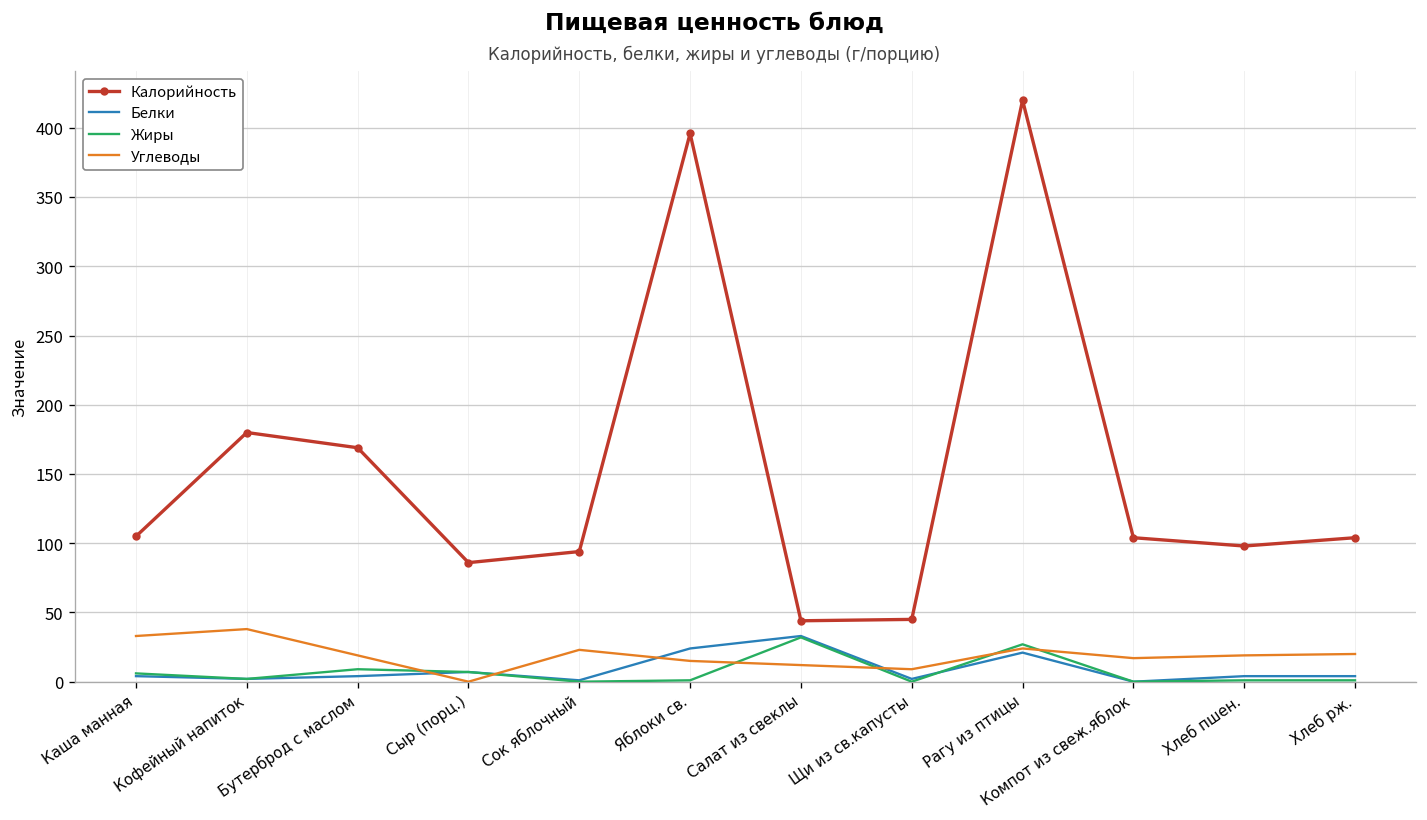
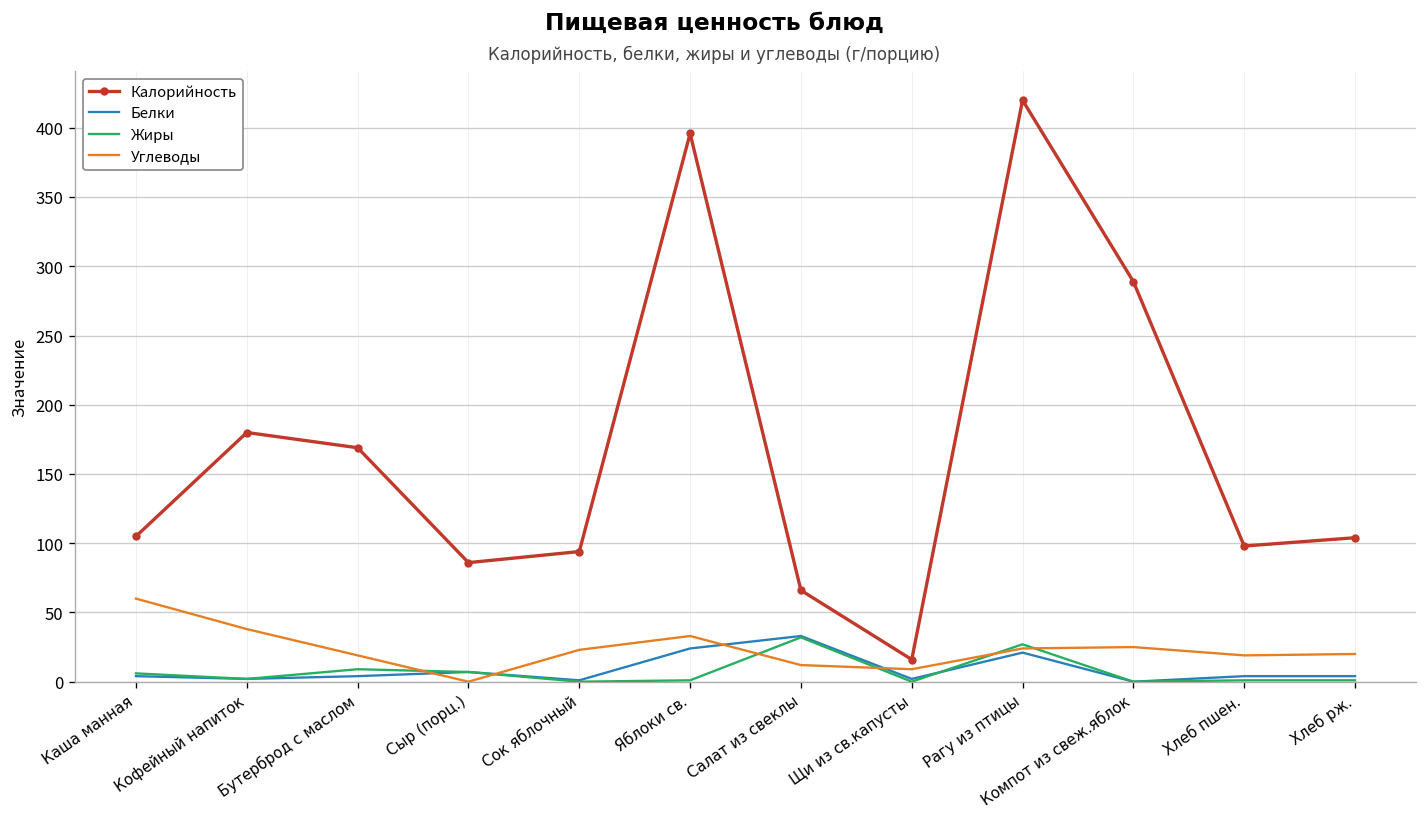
Углеводы, Каша манная: 33 -> 60
Углеводы, Яблоки св.: 15 -> 33
Калорийность, Салат из свеклы: 44 -> 66
Калорийность, Щи из св.капусты: 45 -> 16
Калорийность, Компот из свеж.яблок: 104 -> 289
Углеводы, Компот из свеж.яблок: 17 -> 25
